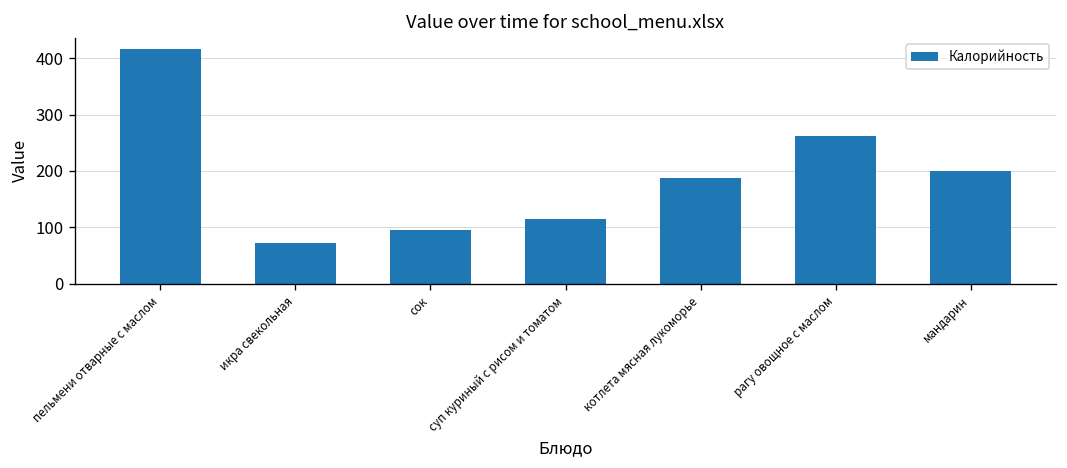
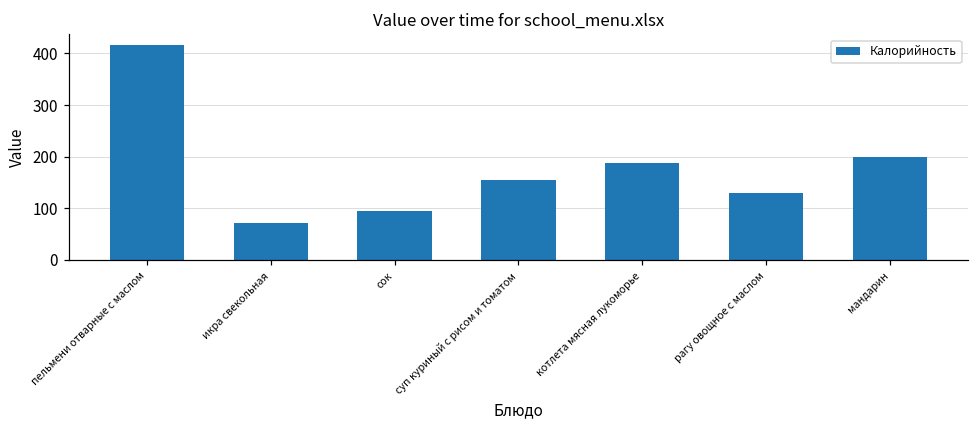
суп куриный с рисом и томатом: 110 -> 150
рагу овощное с маслом: 260 -> 130
